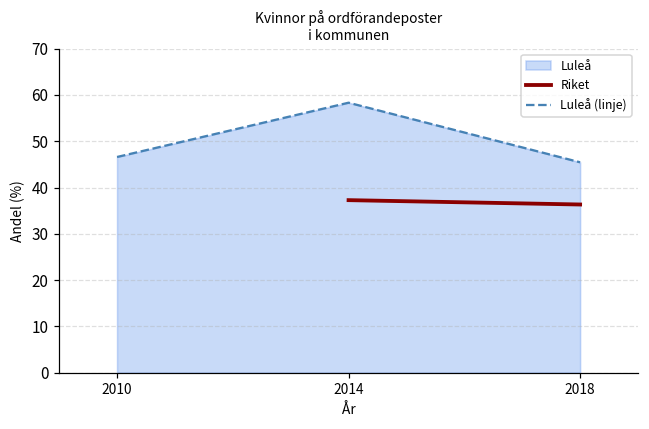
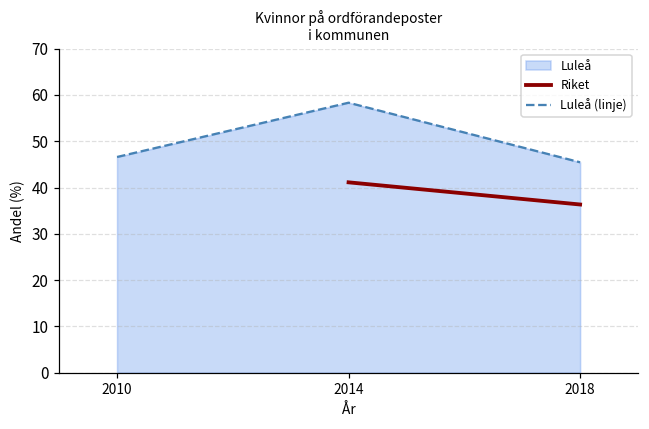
Riket, 2014: 37 -> 41
